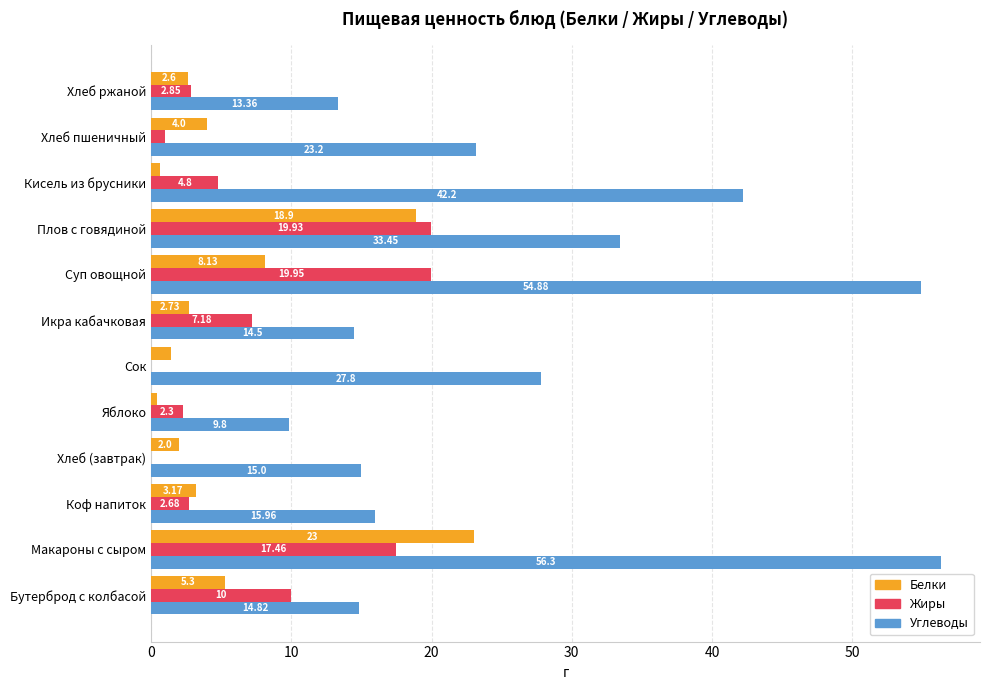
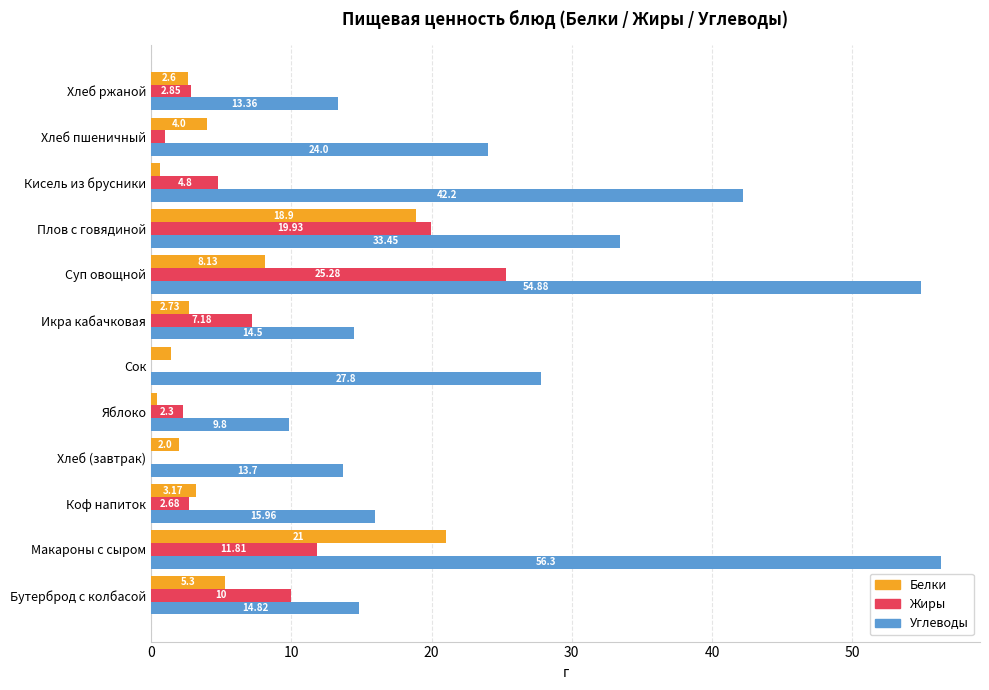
Углеводы, Хлеб пшеничный: 23.2 -> 24.0
Жиры, Суп овощной: 19.95 -> 25.28
Углеводы, Хлеб (завтрак): 15.0 -> 13.7
Белки, Макароны с сыром: 23 -> 21
Жиры, Макароны с сыром: 17.46 -> 11.81
